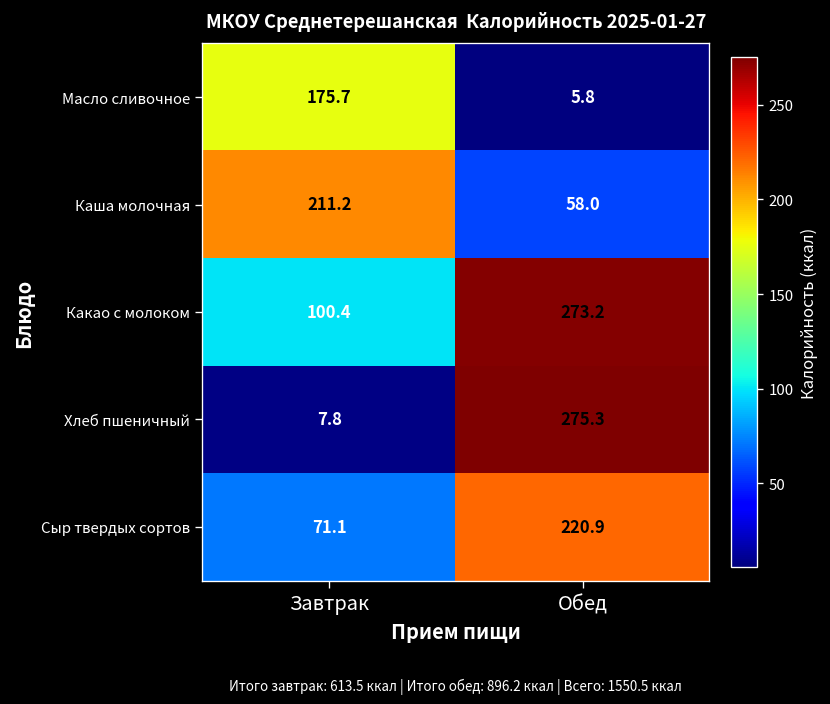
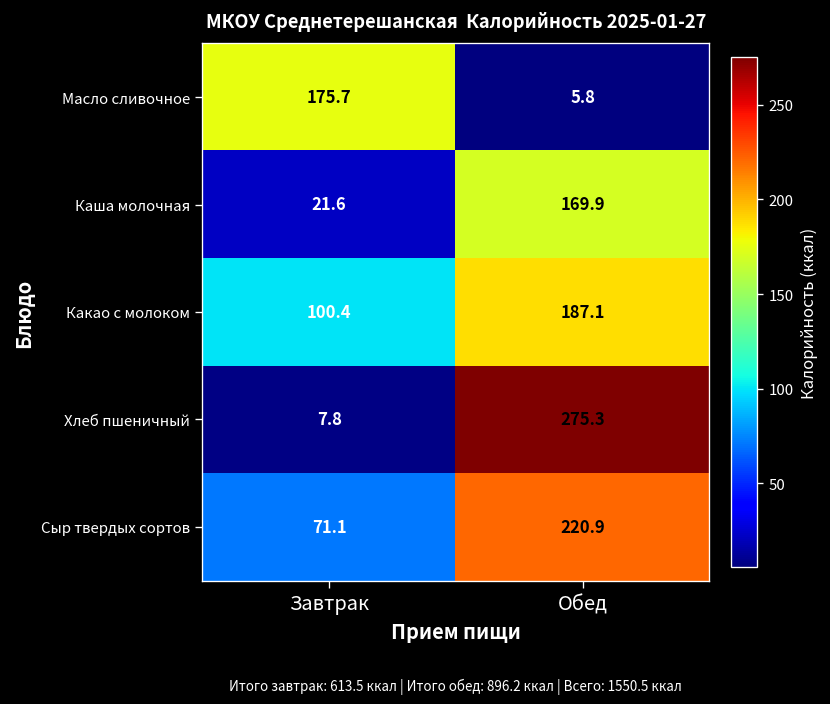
Каша молочная, Завтрак: 211.2 -> 21.6
Каша молочная, Обед: 58.0 -> 169.9
Какао с молоком, Обед: 273.2 -> 187.1
